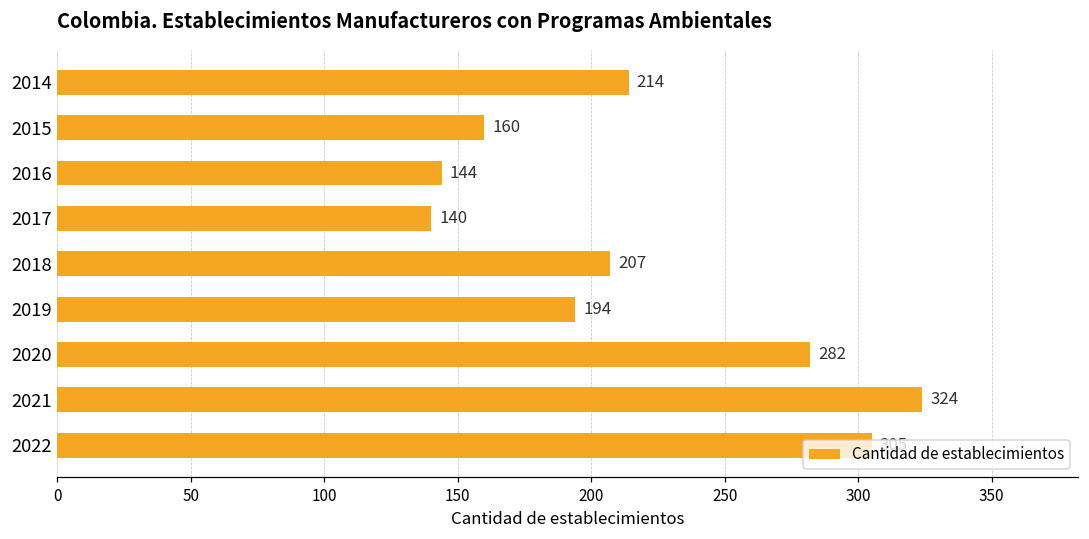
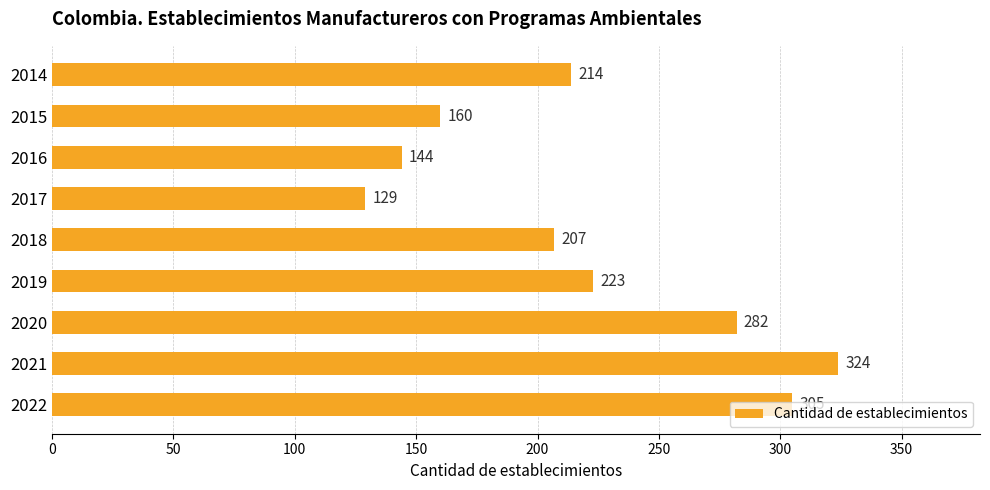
2017: 140 -> 129
2019: 194 -> 223
